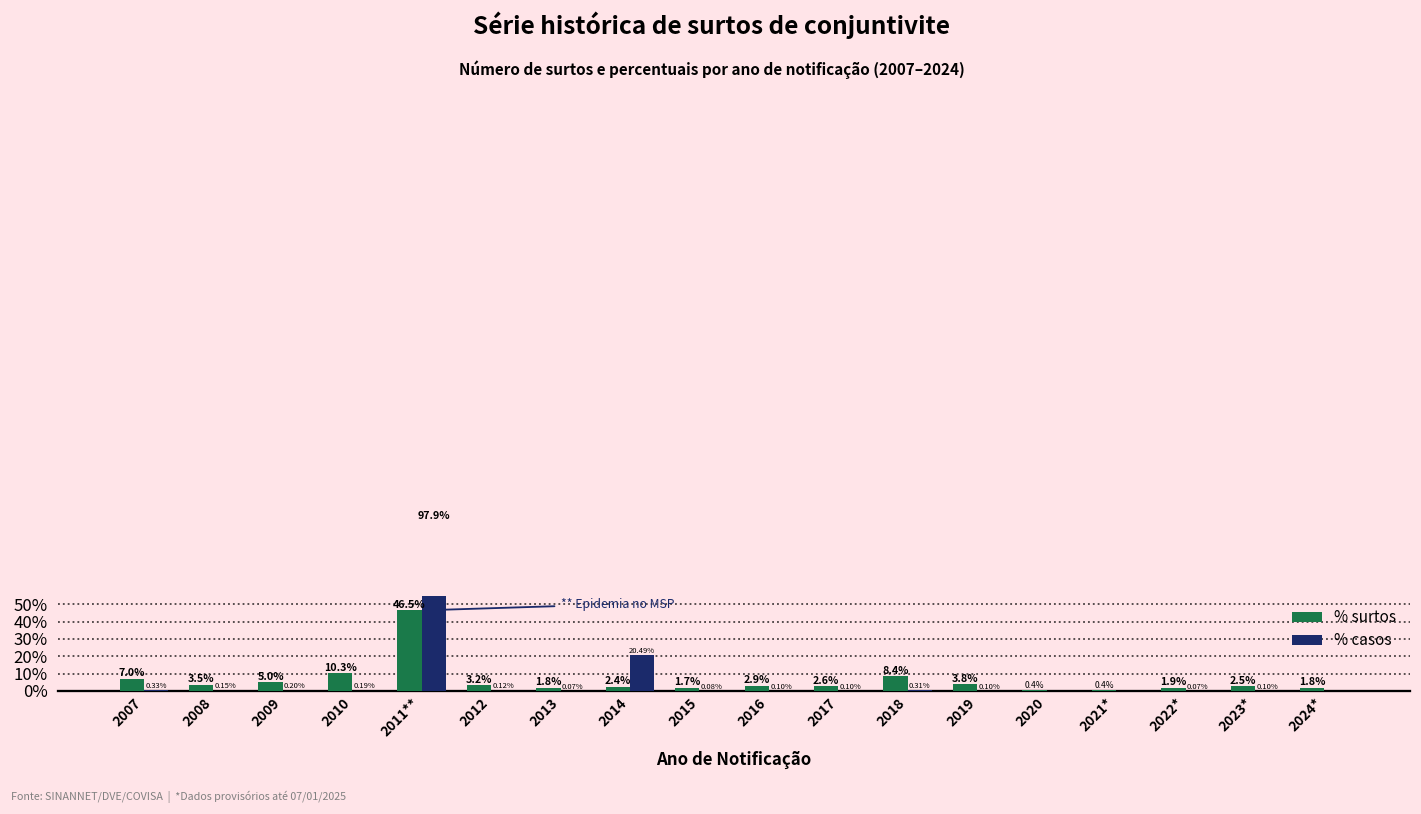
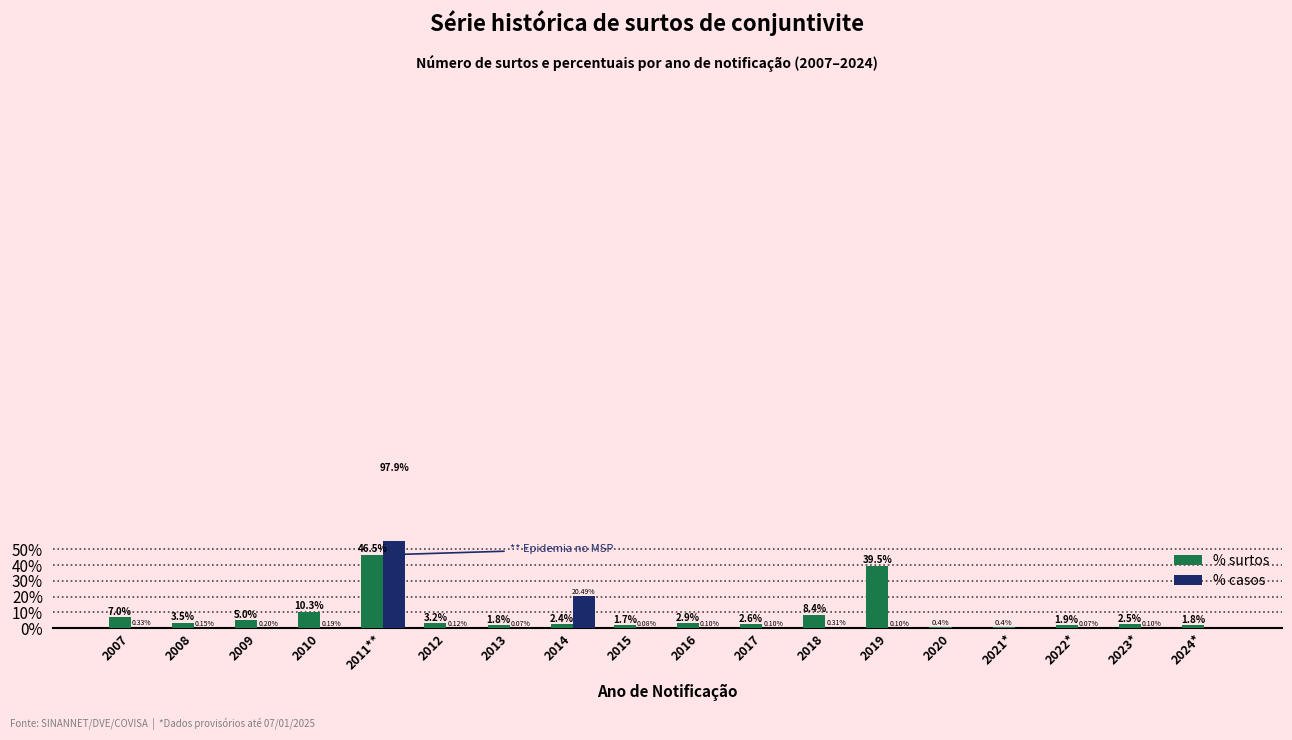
% surtos, 2019: 3.8% -> 39.5%
